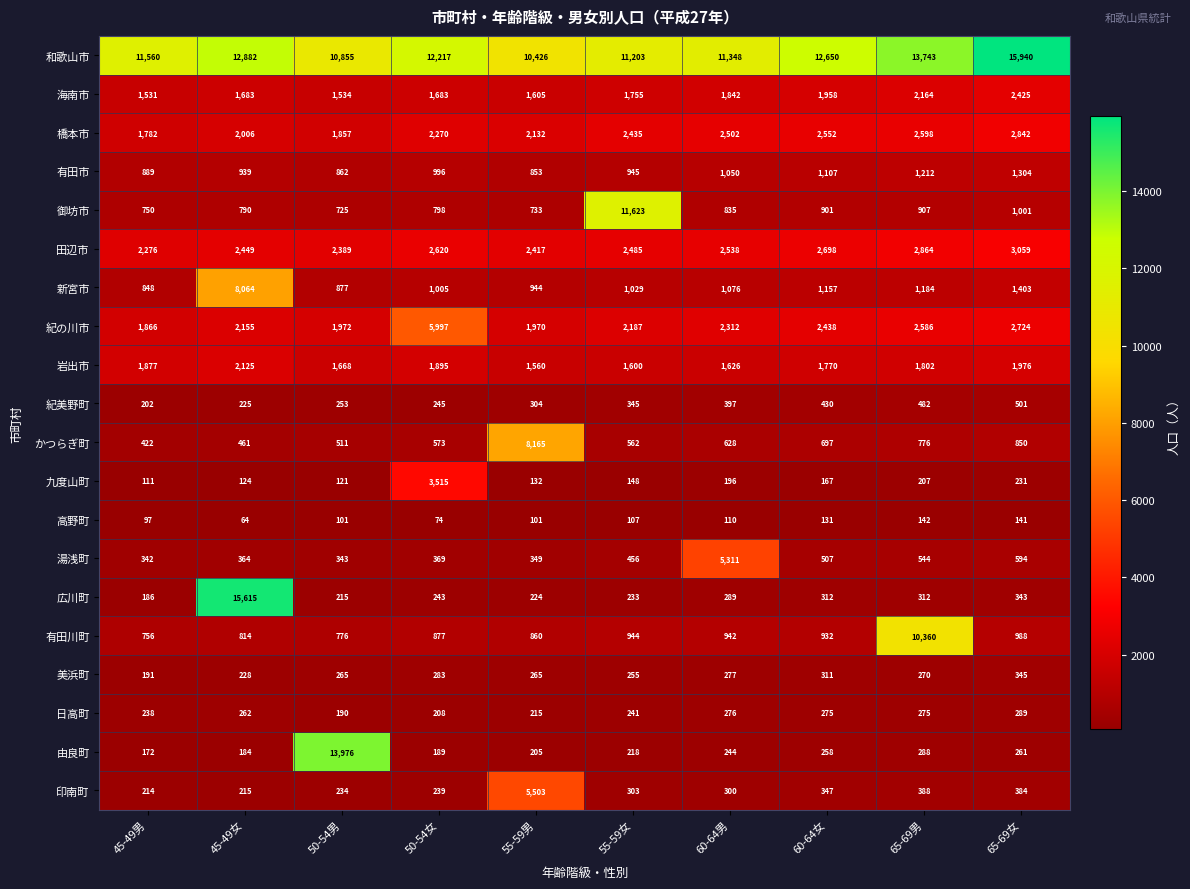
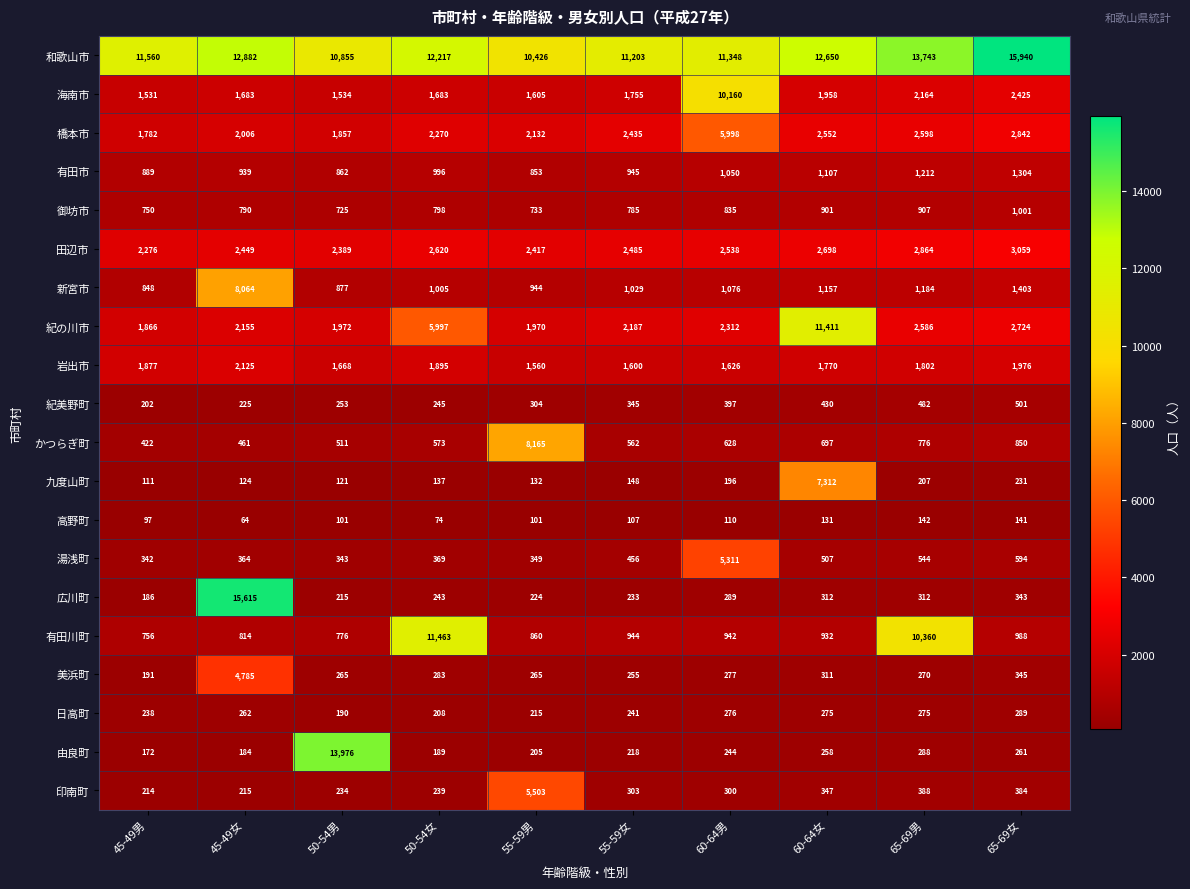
海南市, 60-64男: 1,842 -> 10,160
橋本市, 60-64男: 2,502 -> 5,998
御坊市, 55-59女: 11,623 -> 785
紀の川市, 60-64女: 2,438 -> 11,411
九度山町, 50-54女: 3,515 -> 137
九度山町, 60-64女: 167 -> 7,312
有田川町, 50-54女: 877 -> 11,463
美浜町, 45-49女: 228 -> 4,785
